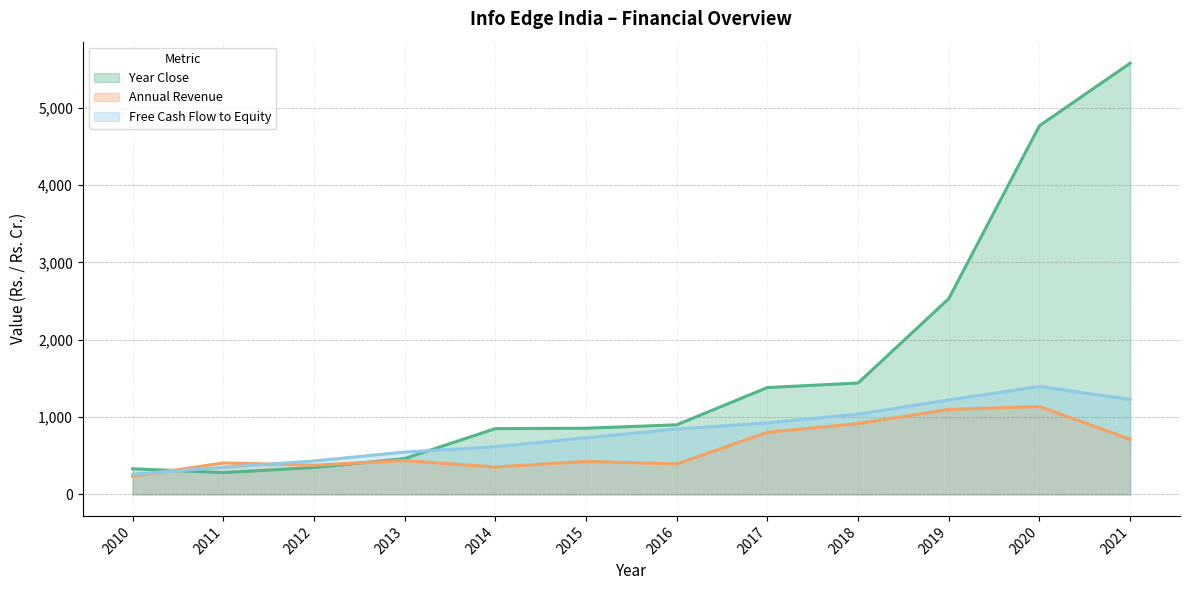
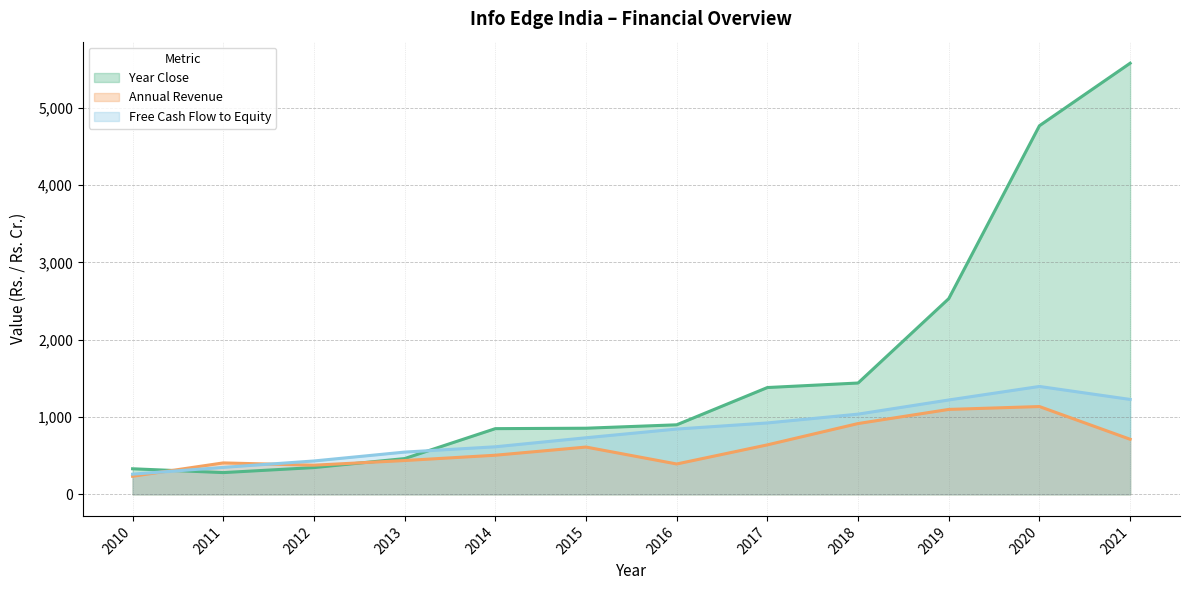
Annual Revenue, 2014: 400 -> 500
Annual Revenue, 2015: 400 -> 600
Annual Revenue, 2017: 800 -> 600
